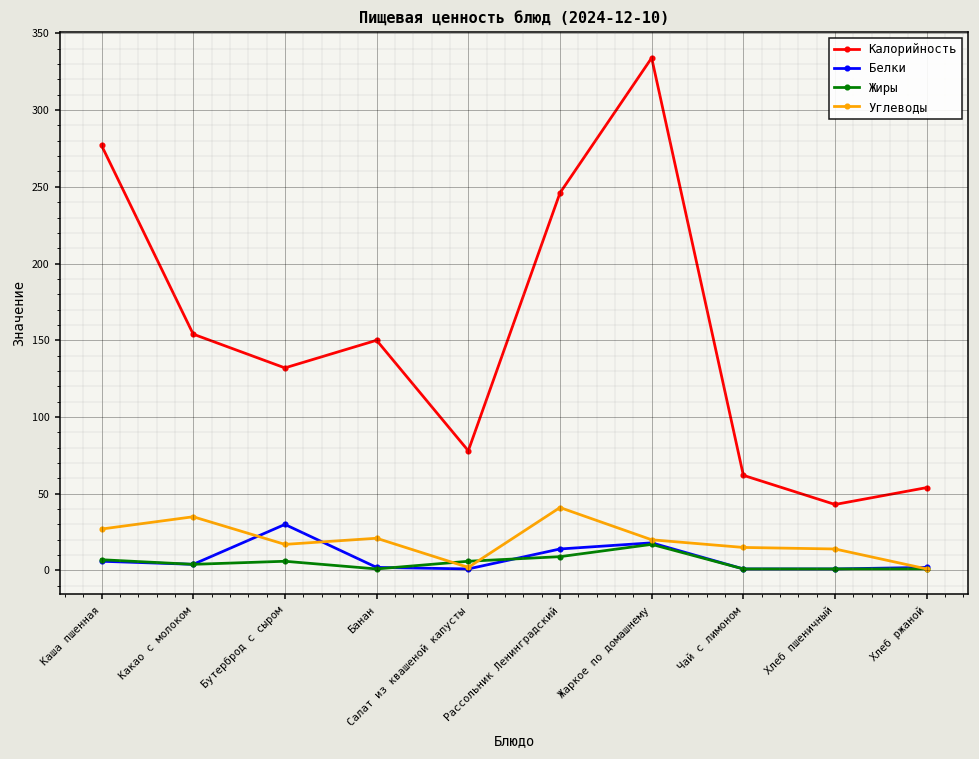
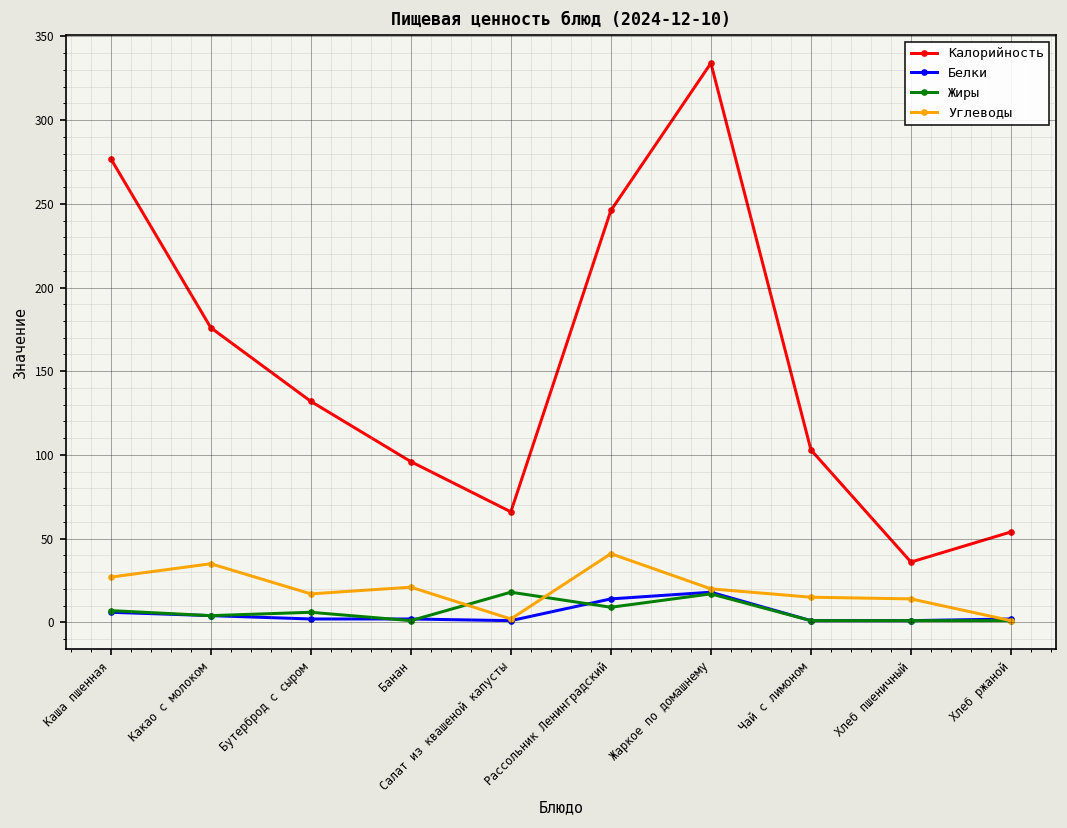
Калорийность, Какао с молоком: 154 -> 176
Белки, Бутерброд с сыром: 30 -> 2
Калорийность, Банан: 150 -> 96
Калорийность, Салат из квашеной капусты: 78 -> 66
Жиры, Салат из квашеной капусты: 6 -> 18
Калорийность, Чай с лимоном: 62 -> 103
Калорийность, Хлеб пшеничный: 43 -> 36
